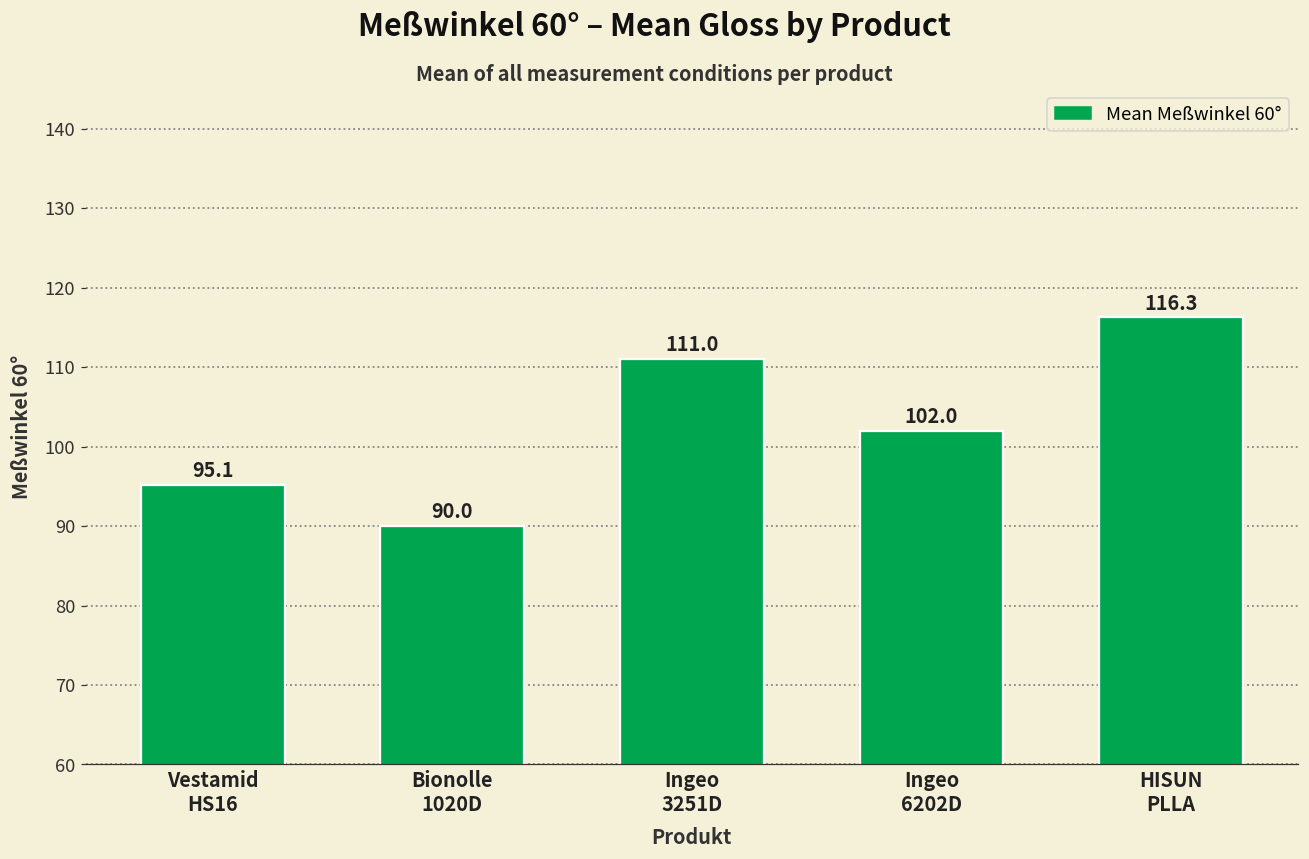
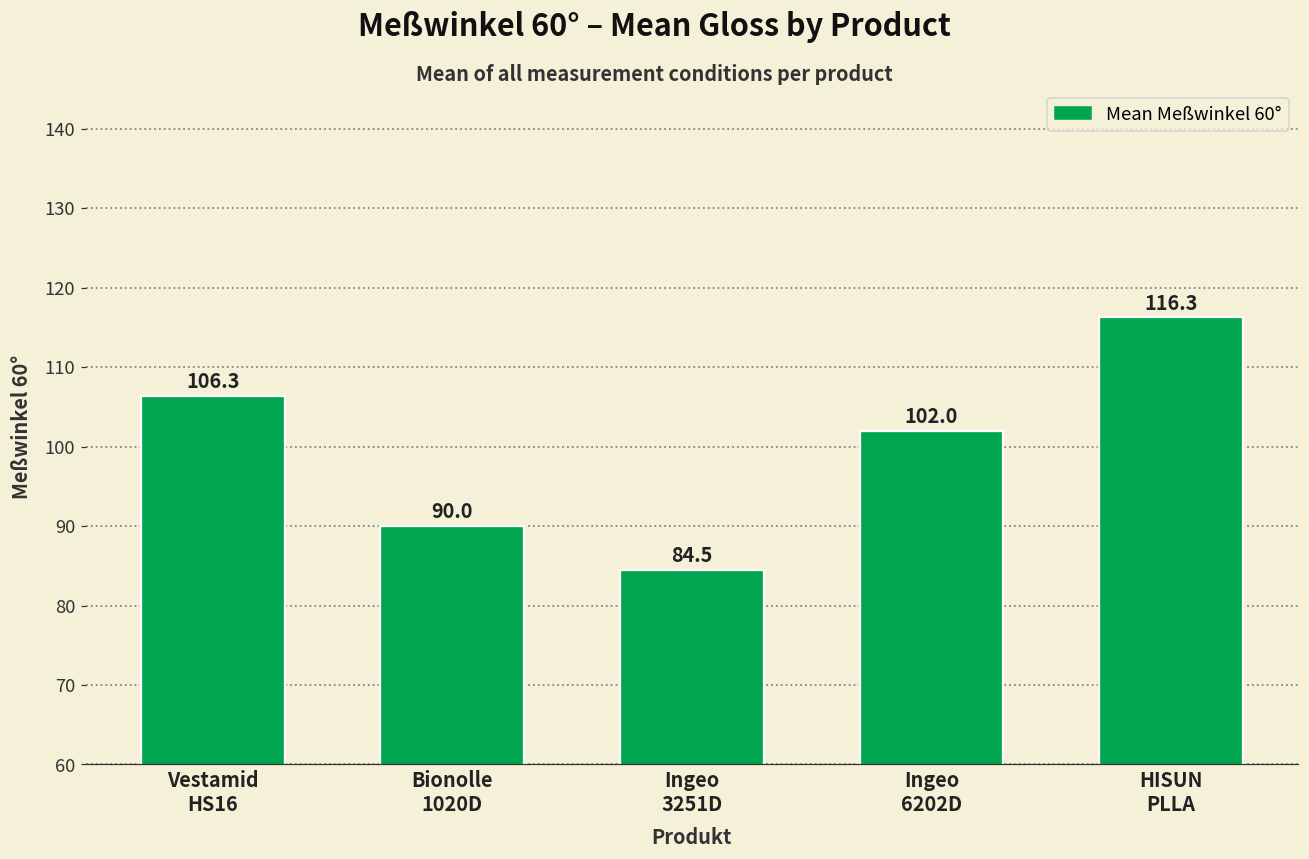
Vestamid HS16: 95.1 -> 106.3
Ingeo 3251D: 111.0 -> 84.5
